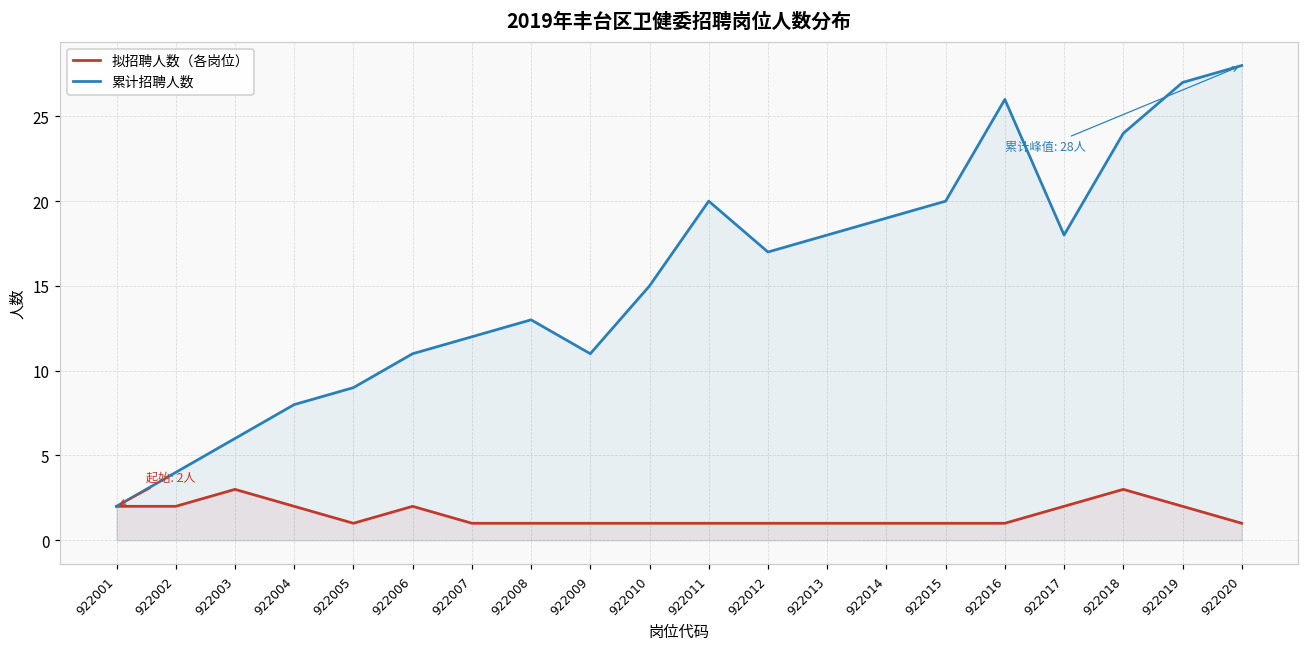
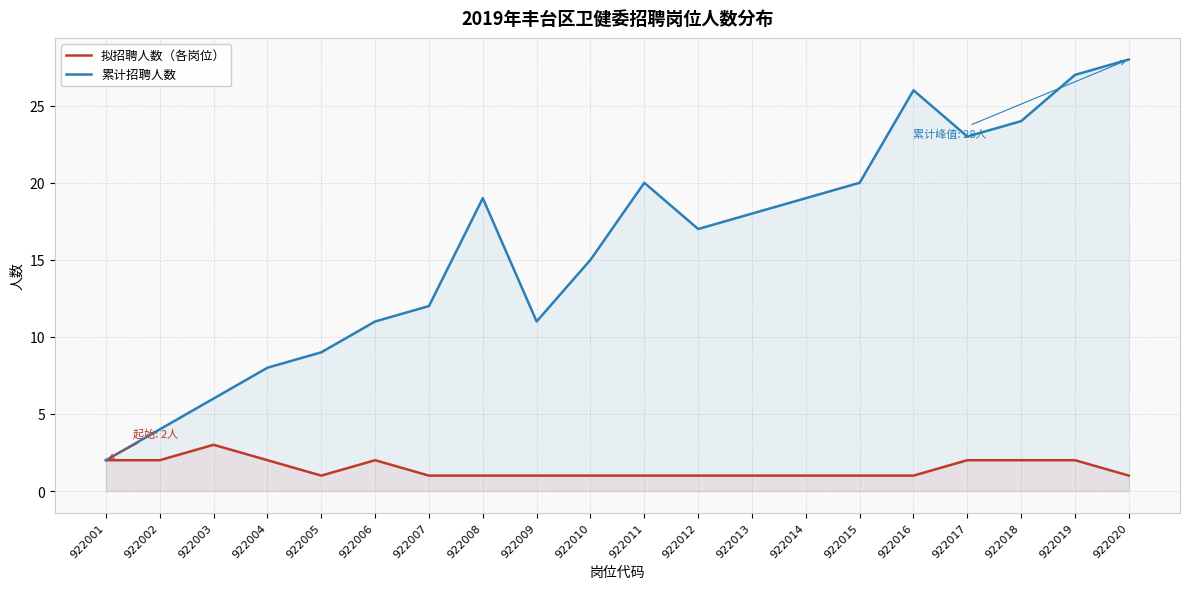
累计招聘人数, 922008: 13 -> 19
累计招聘人数, 922017: 18 -> 23
拟招聘人数（各岗位）, 922018: 3 -> 2
